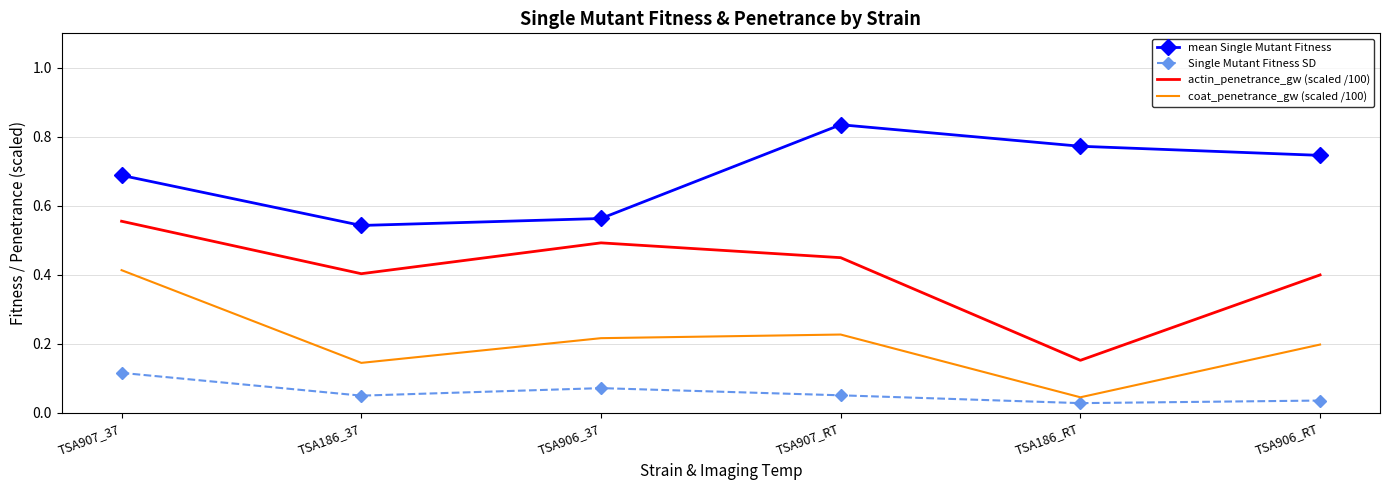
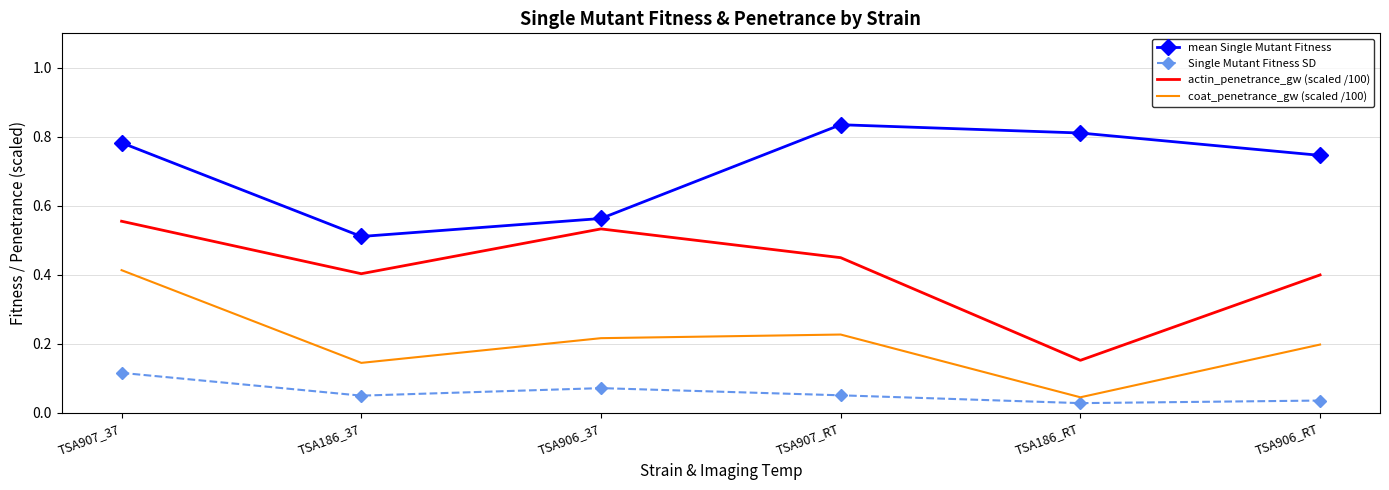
mean Single Mutant Fitness, TSA907_37: 0.69 -> 0.78
mean Single Mutant Fitness, TSA186_37: 0.54 -> 0.51
actin_penetrance_gw (scaled /100), TSA906_37: 0.49 -> 0.53
mean Single Mutant Fitness, TSA186_RT: 0.77 -> 0.81
